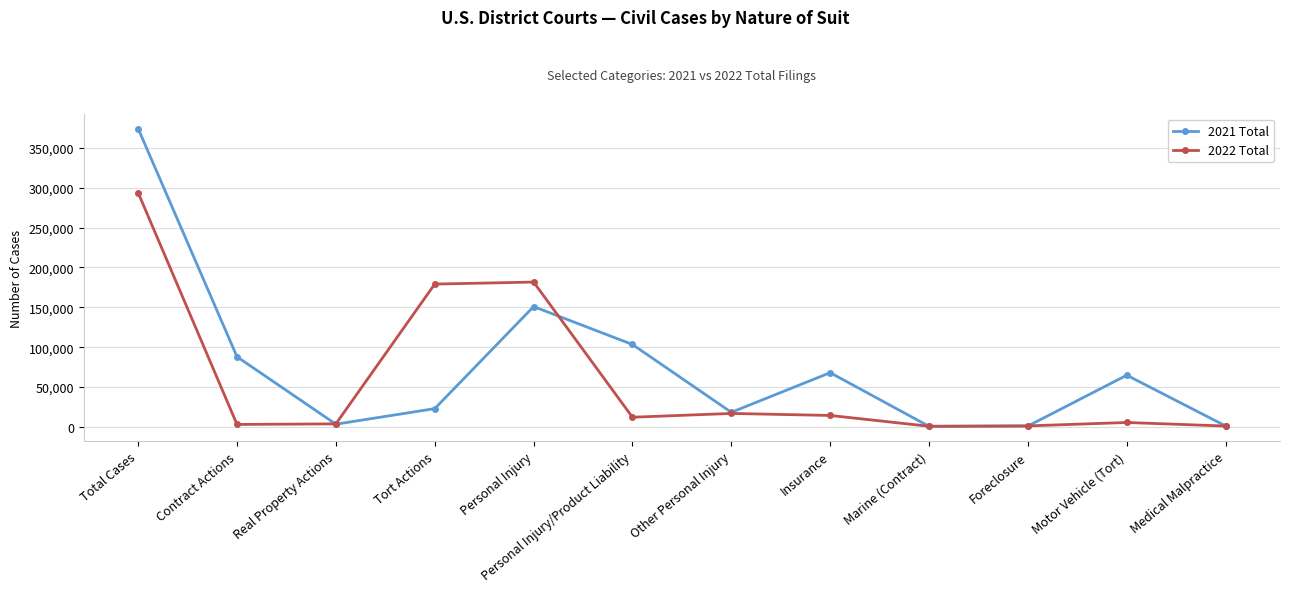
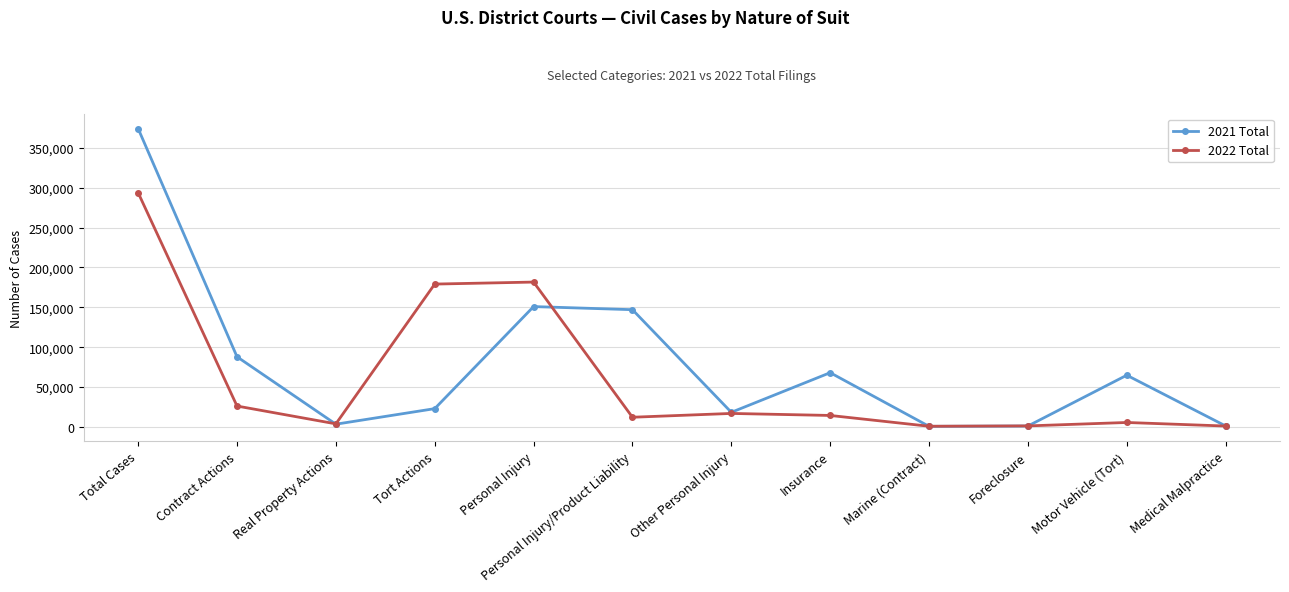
2022 Total, Contract Actions: 0 -> 30,000
2021 Total, Personal Injury/Product Liability: 100,000 -> 150,000
